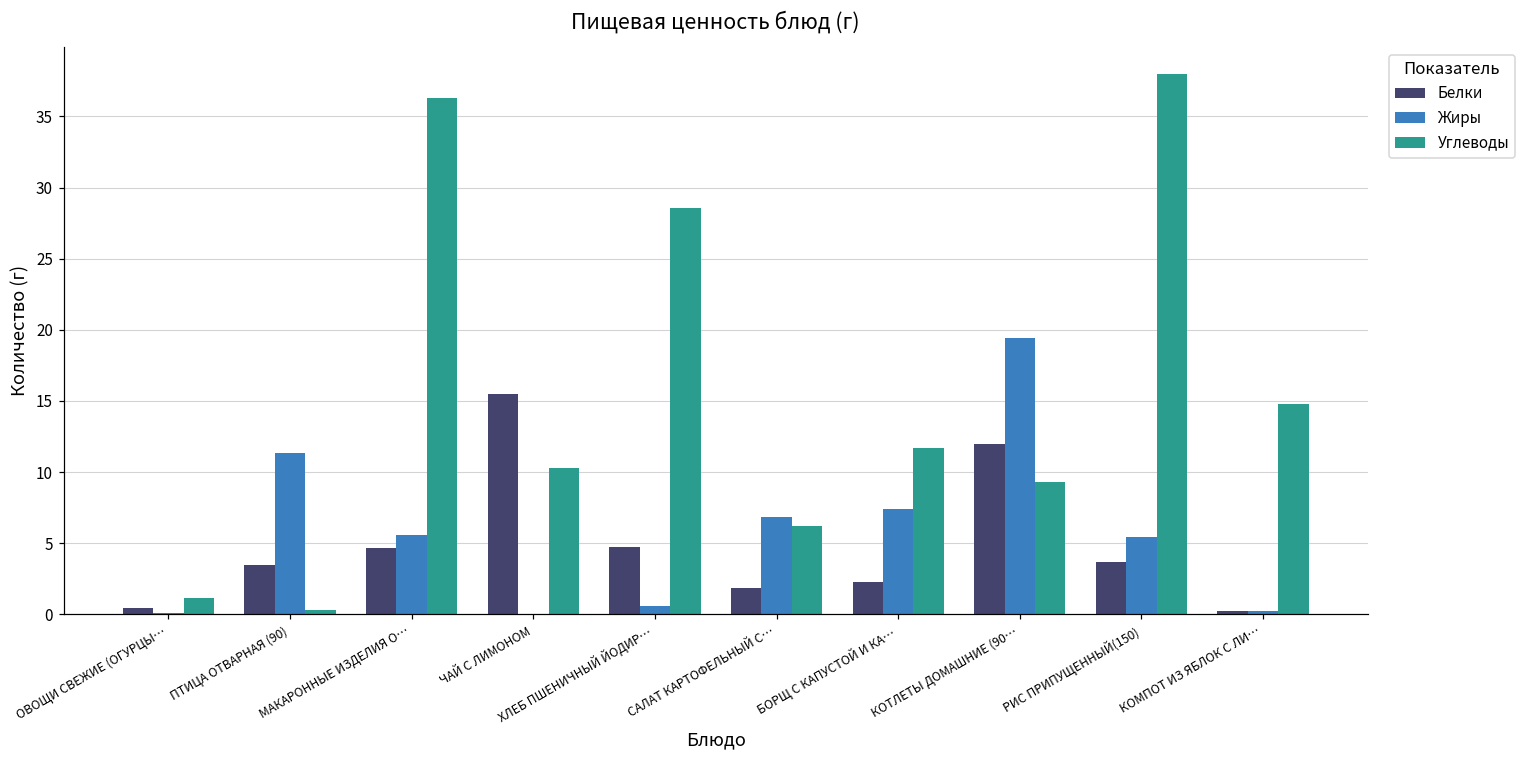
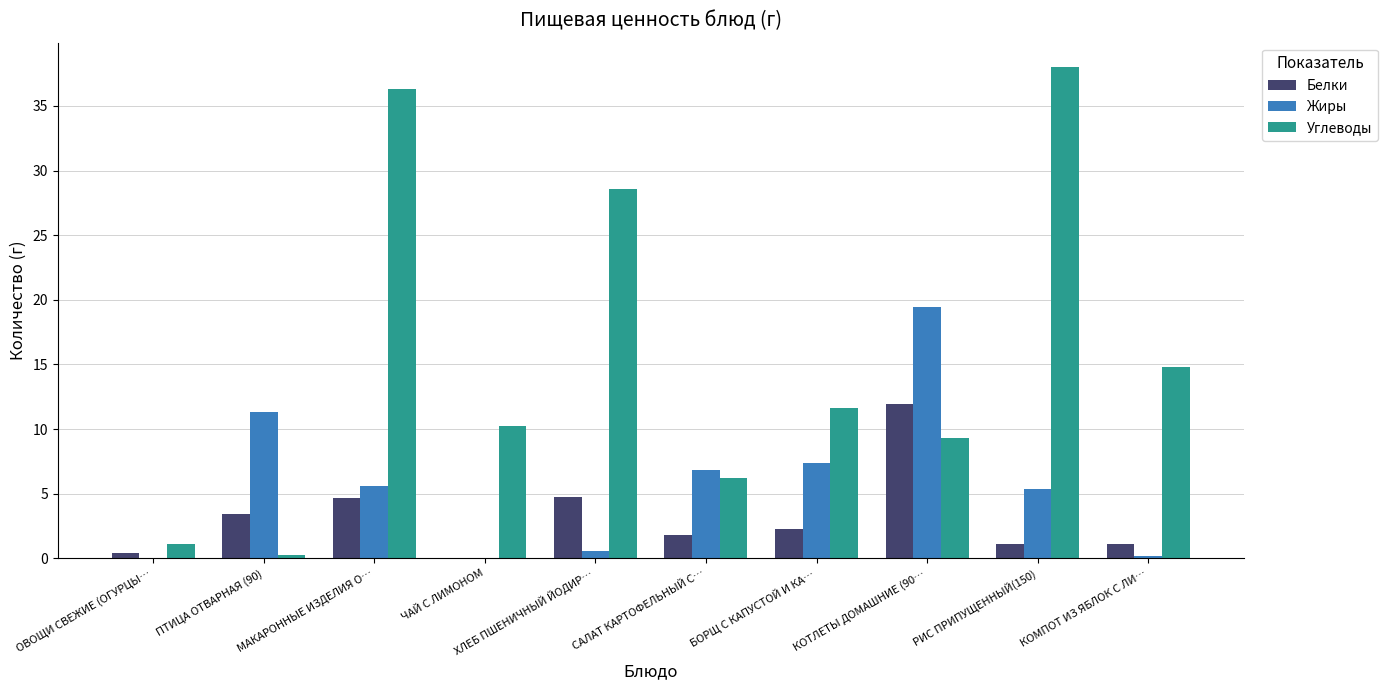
Белки, ЧАЙ С ЛИМОНОМ: 15.5 -> 0.1
Белки, РИС ПРИПУЩЕННЫЙ(150): 3.7 -> 1.1
Белки, КОМПОТ ИЗ ЯБЛОК С ЛИ…: 0.2 -> 1.1
